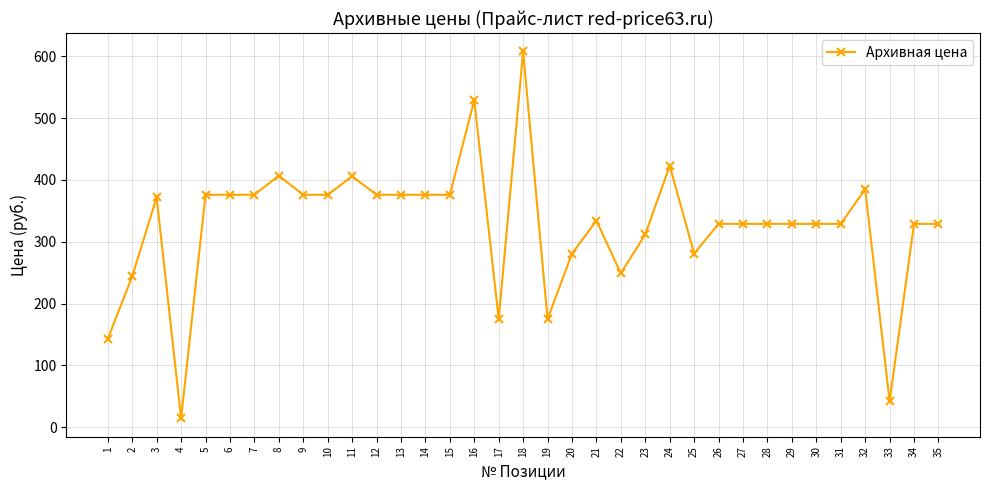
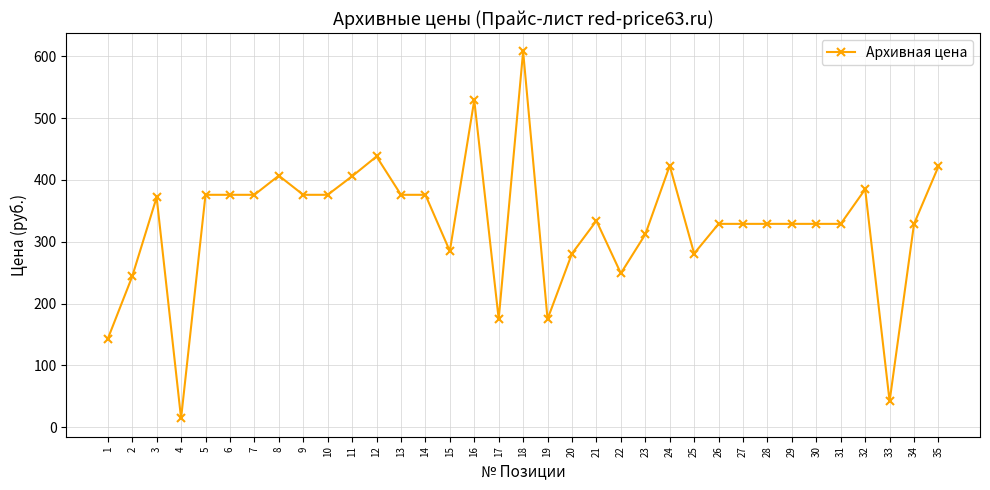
12: 380 -> 440
15: 380 -> 290
35: 330 -> 420
